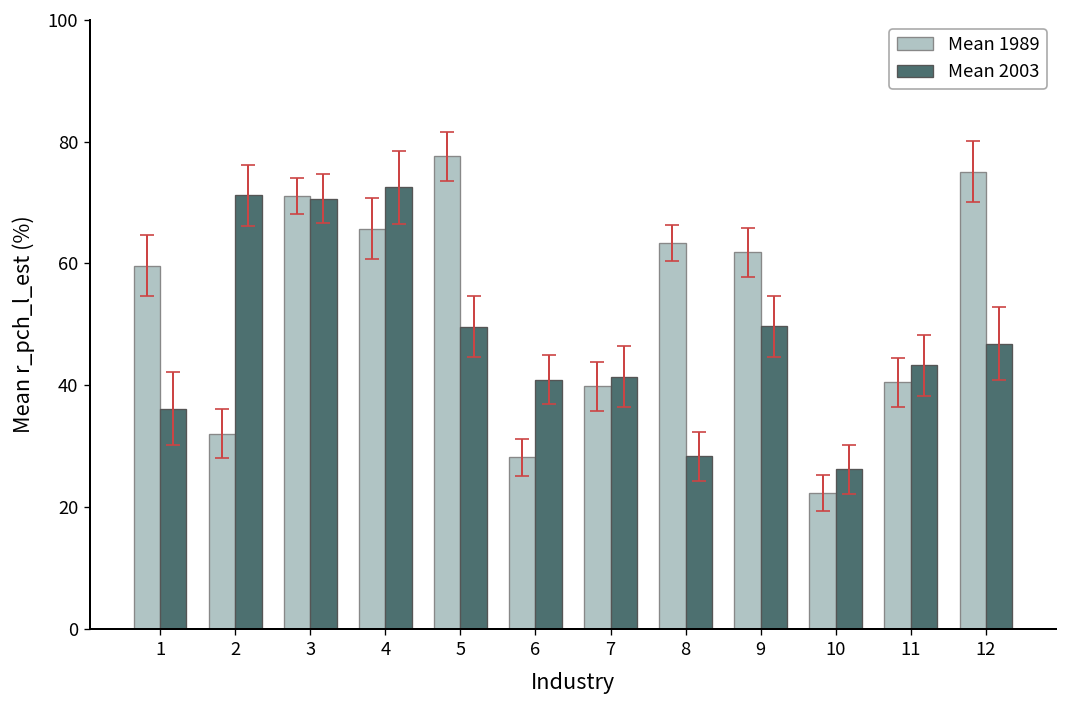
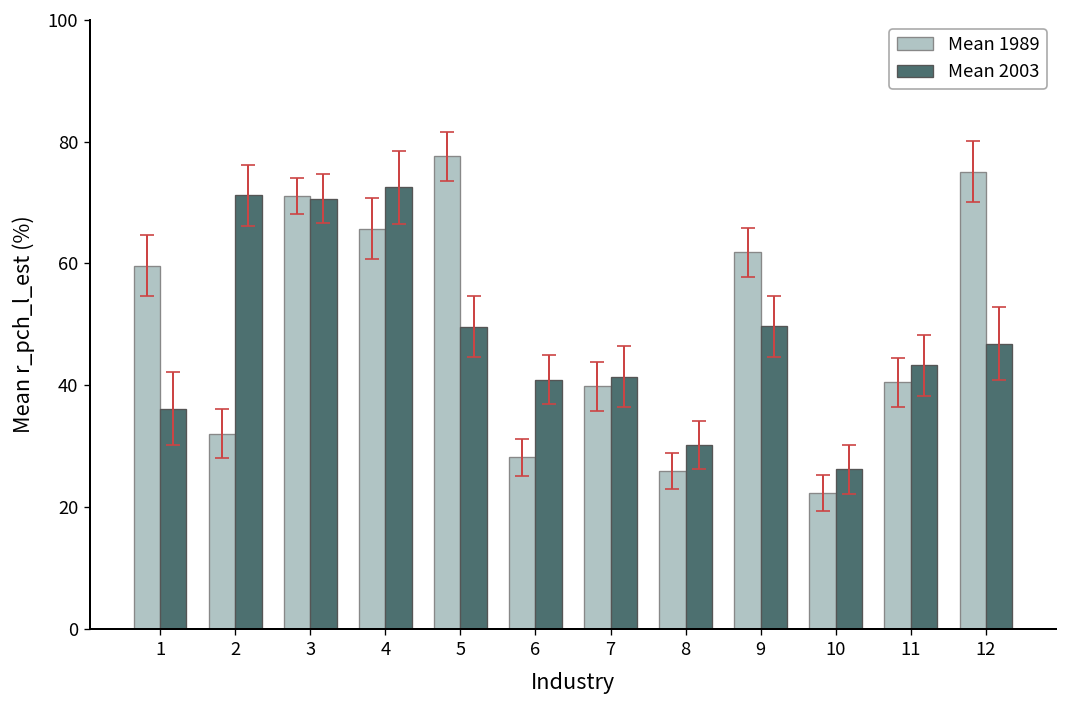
Mean 1989, 8: 63 -> 26
Mean 2003, 8: 28 -> 30
